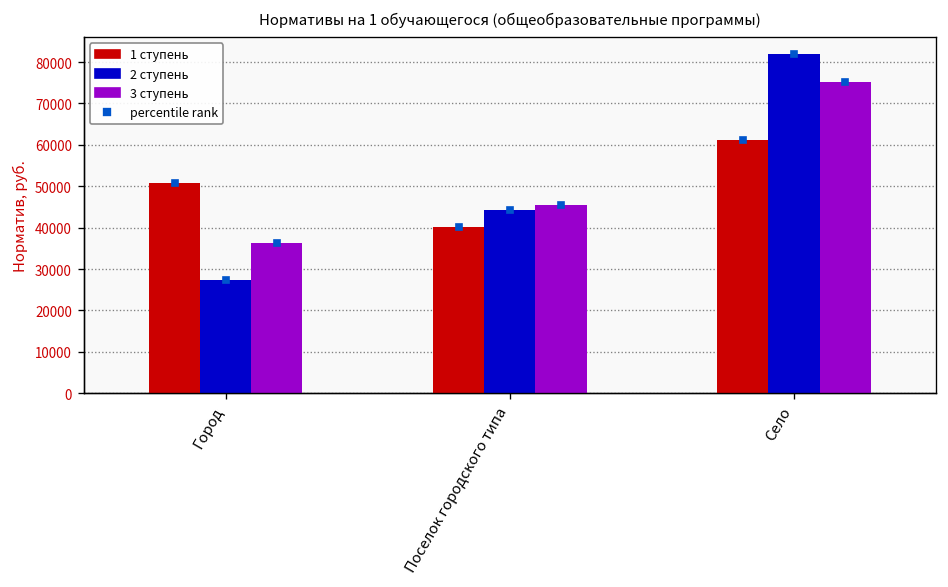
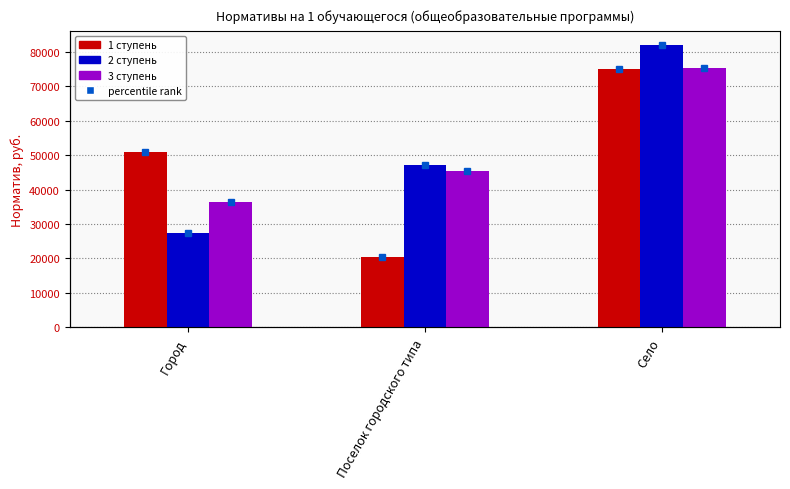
1 ступень, Поселок городского типа: 40000 -> 21000
2 ступень, Поселок городского типа: 44000 -> 47000
1 ступень, Село: 61000 -> 75000
